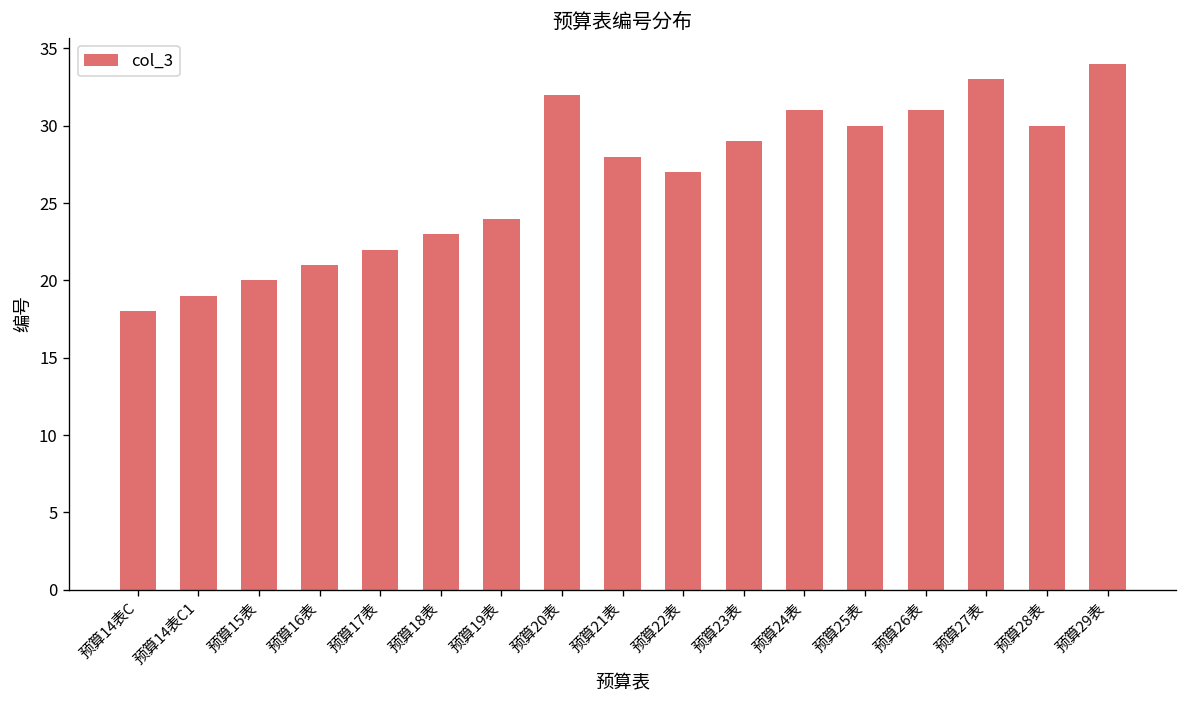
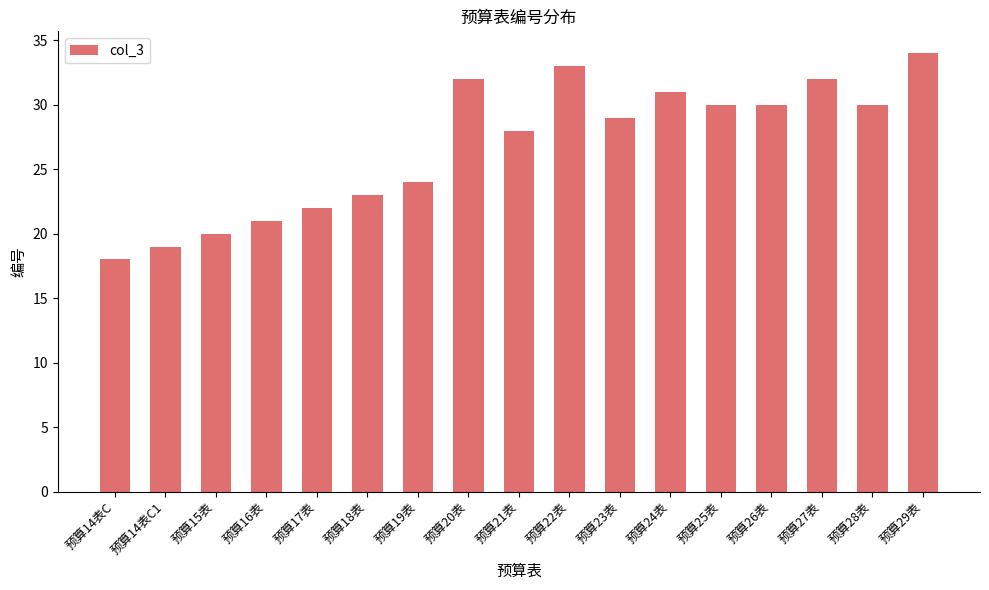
预算22表: 27 -> 33
预算26表: 31 -> 30
预算27表: 33 -> 32
